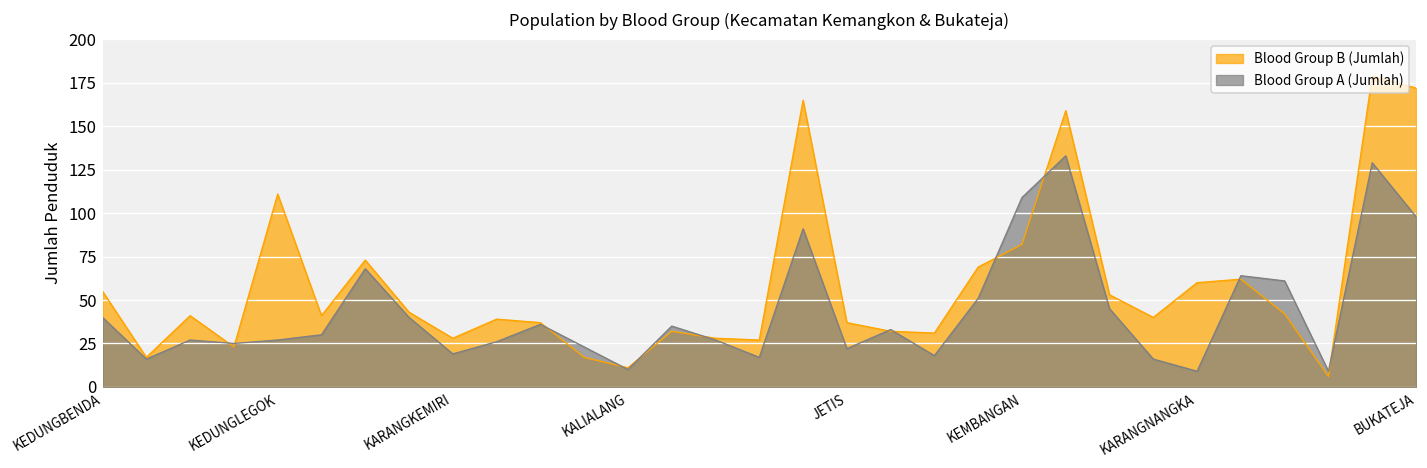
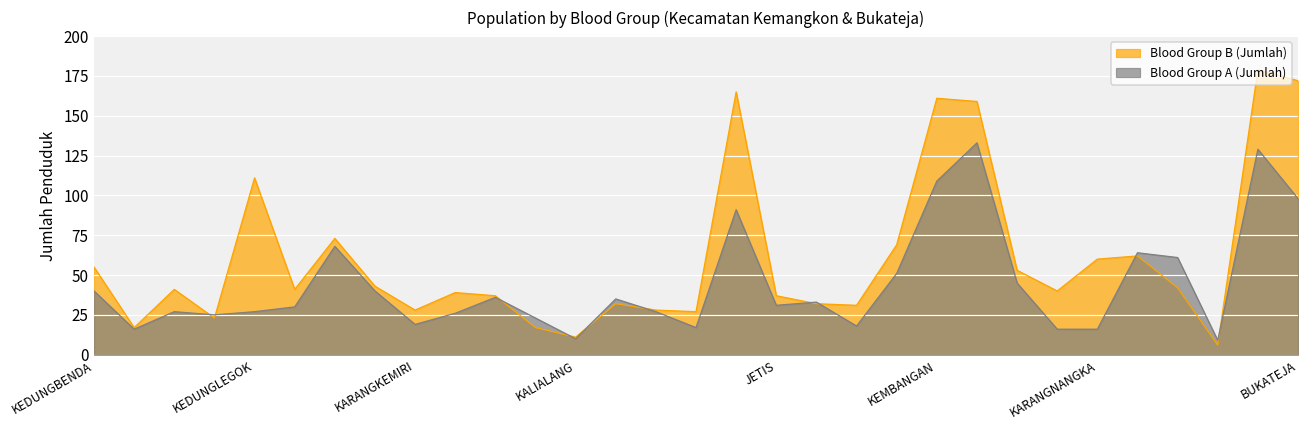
Blood Group A (Jumlah), JETIS: 22 -> 31
Blood Group B (Jumlah), KEMBANGAN: 82 -> 161
Blood Group A (Jumlah), KARANGNANGKA: 9 -> 16
